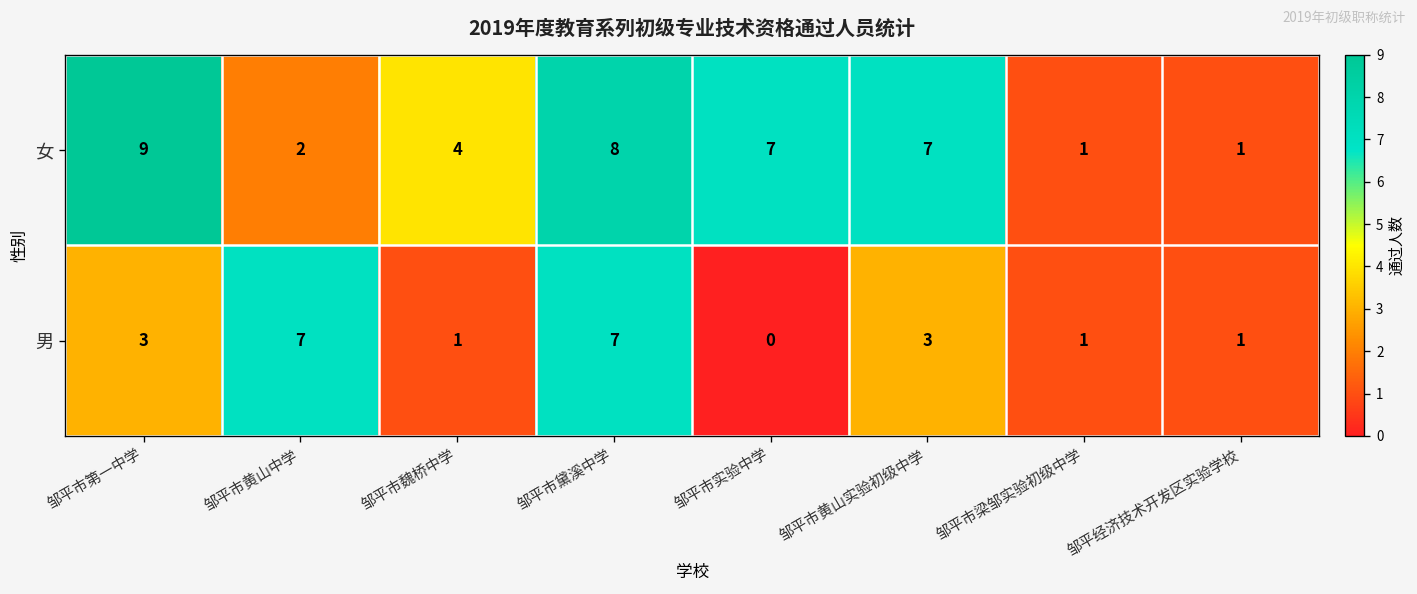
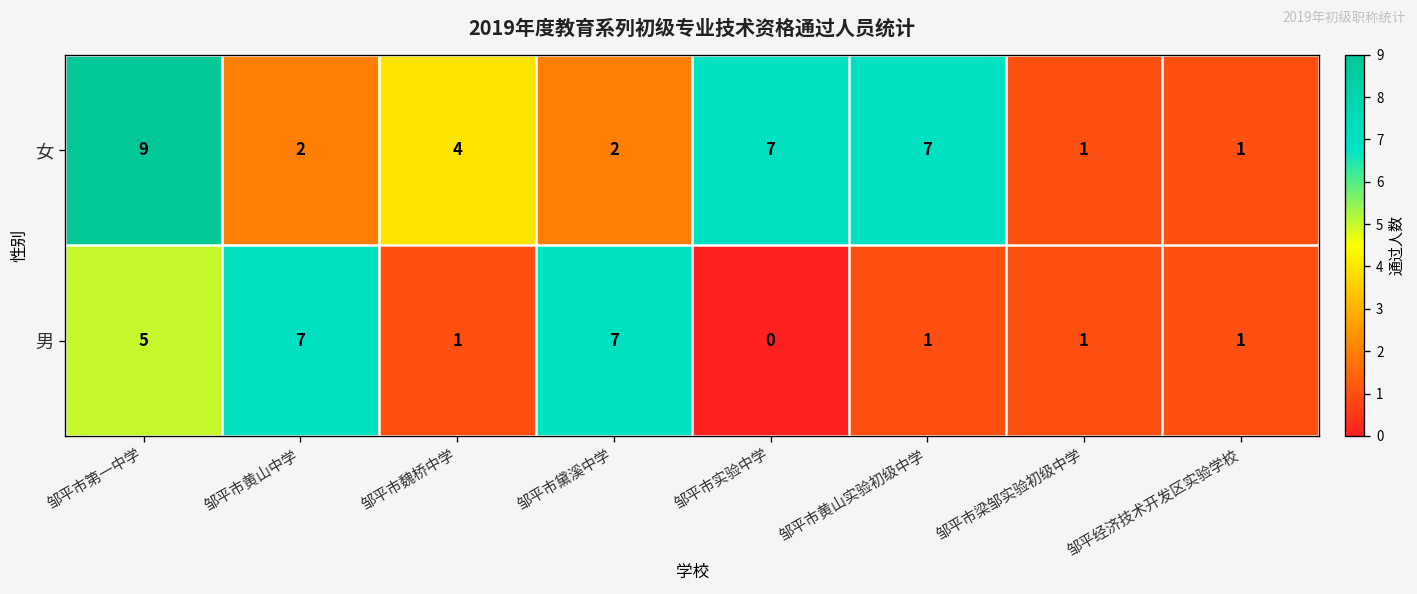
女, 邹平市黛溪中学: 8 -> 2
男, 邹平市第一中学: 3 -> 5
男, 邹平市黄山实验初级中学: 3 -> 1
